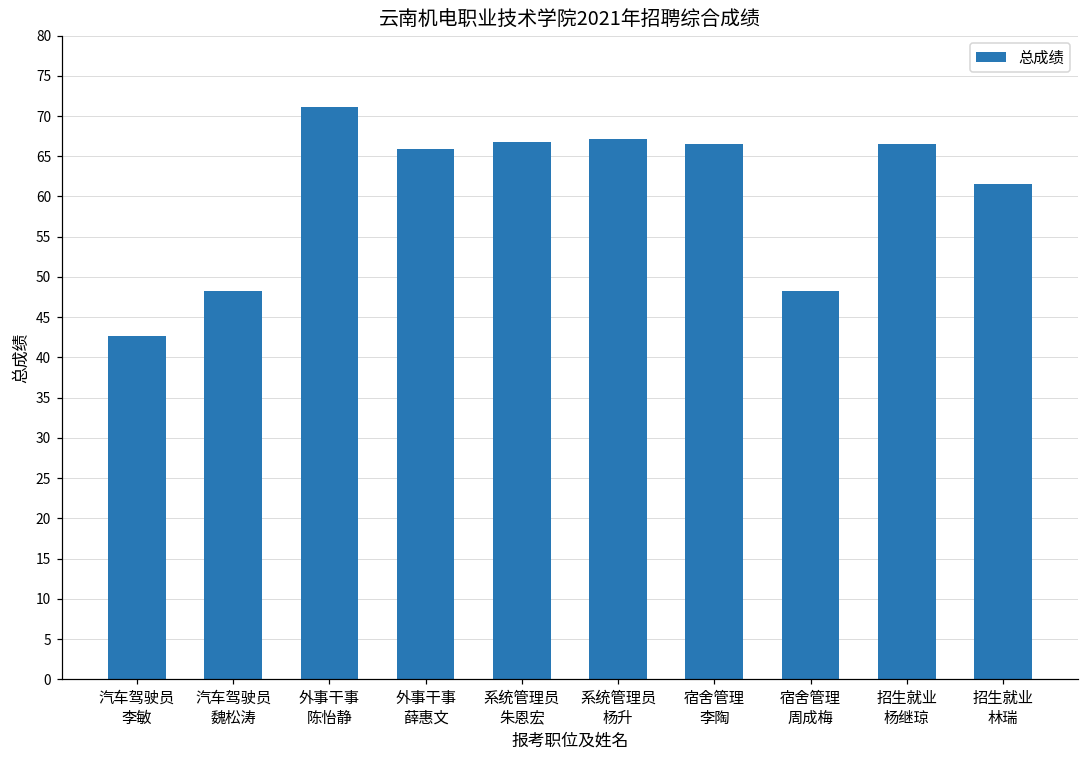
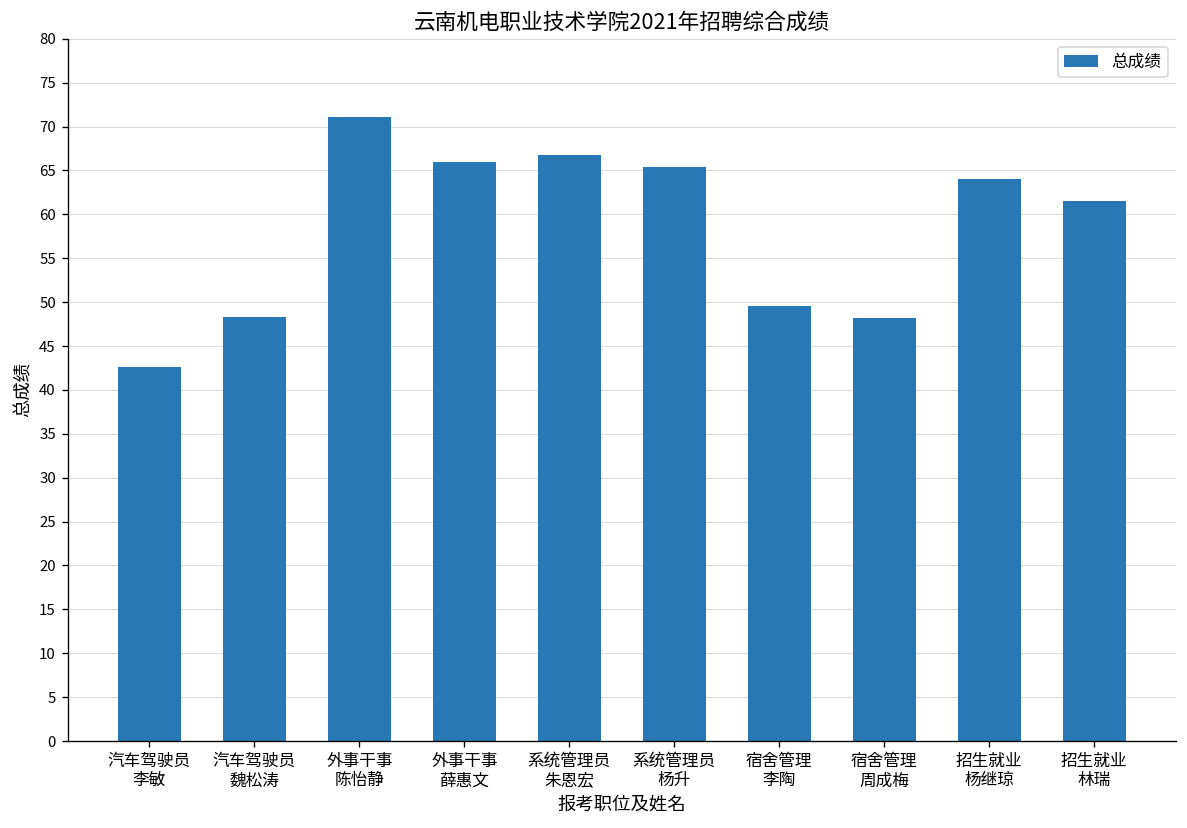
系统管理员 杨升: 67 -> 65
宿舍管理 李陶: 66 -> 50
招生就业 杨继琼: 67 -> 64
